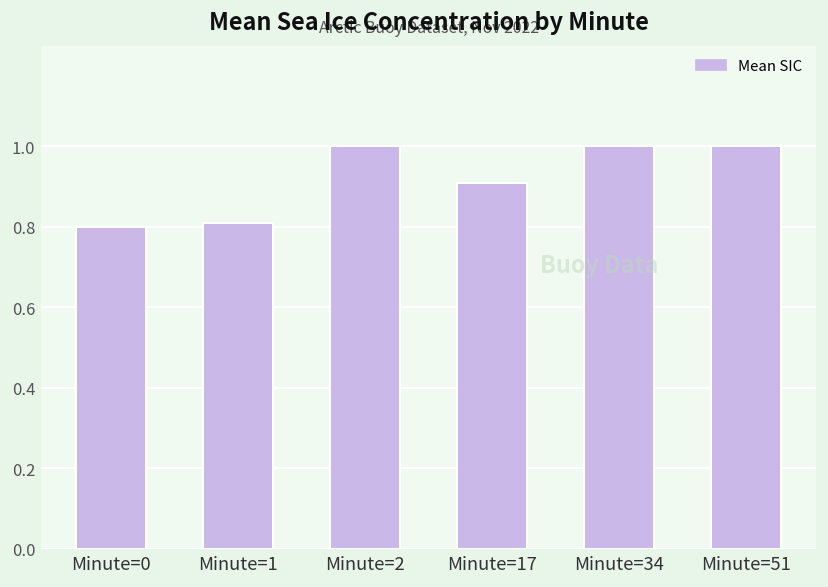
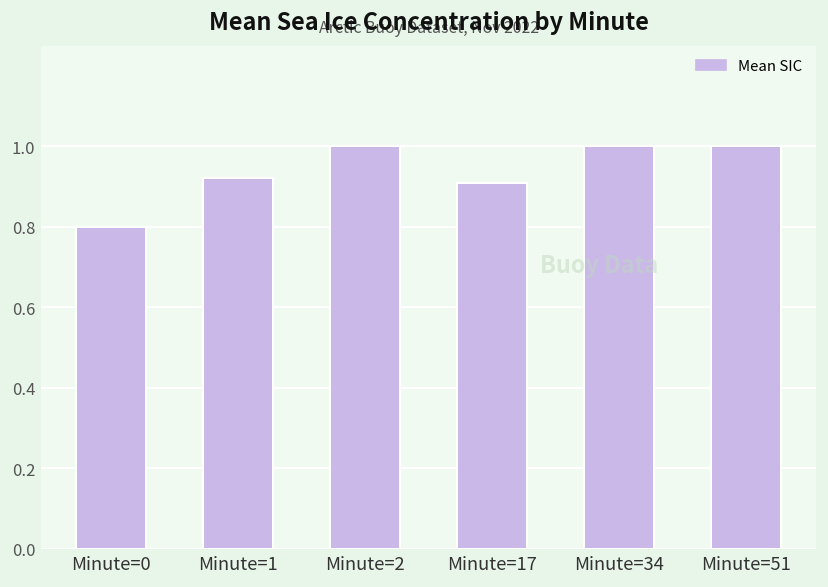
Minute=1: 0.81 -> 0.92
